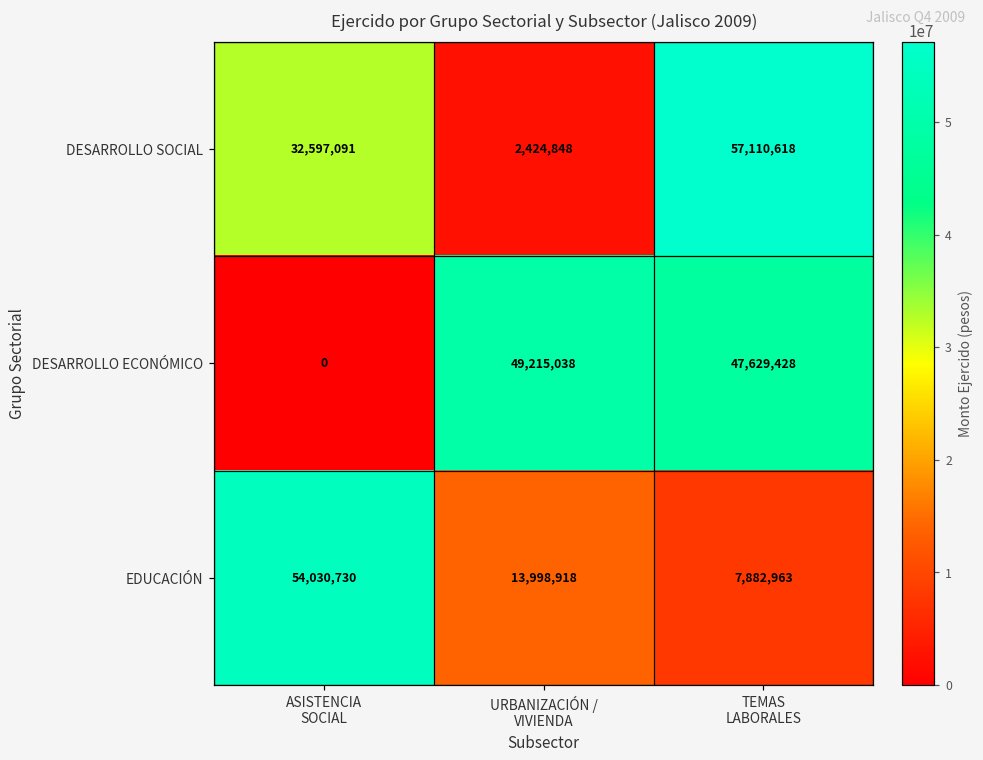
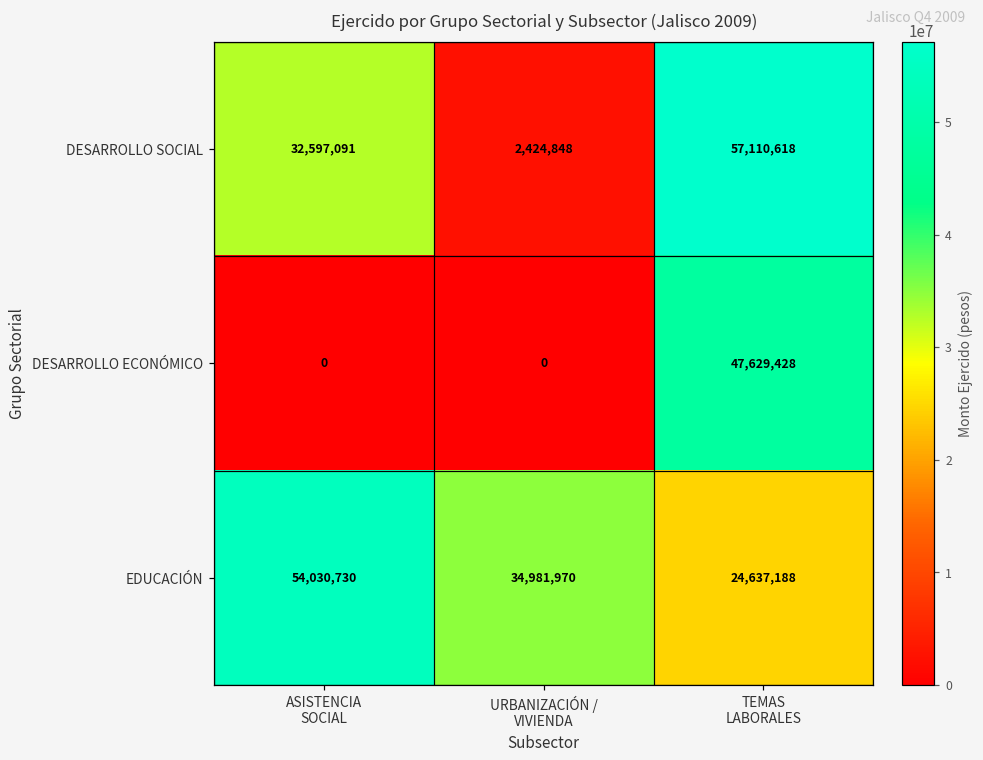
DESARROLLO ECONÓMICO, URBANIZACIÓN / VIVIENDA: 49,215,038 -> 0
EDUCACIÓN, URBANIZACIÓN / VIVIENDA: 13,998,918 -> 34,981,970
EDUCACIÓN, TEMAS LABORALES: 7,882,963 -> 24,637,188
